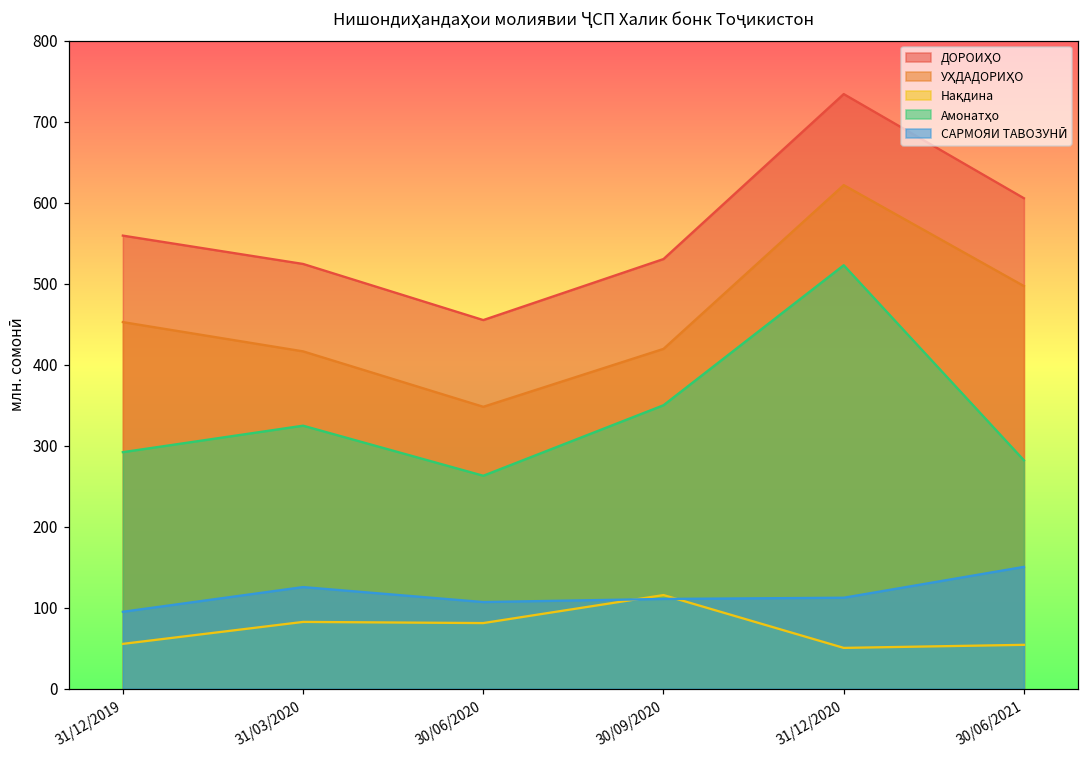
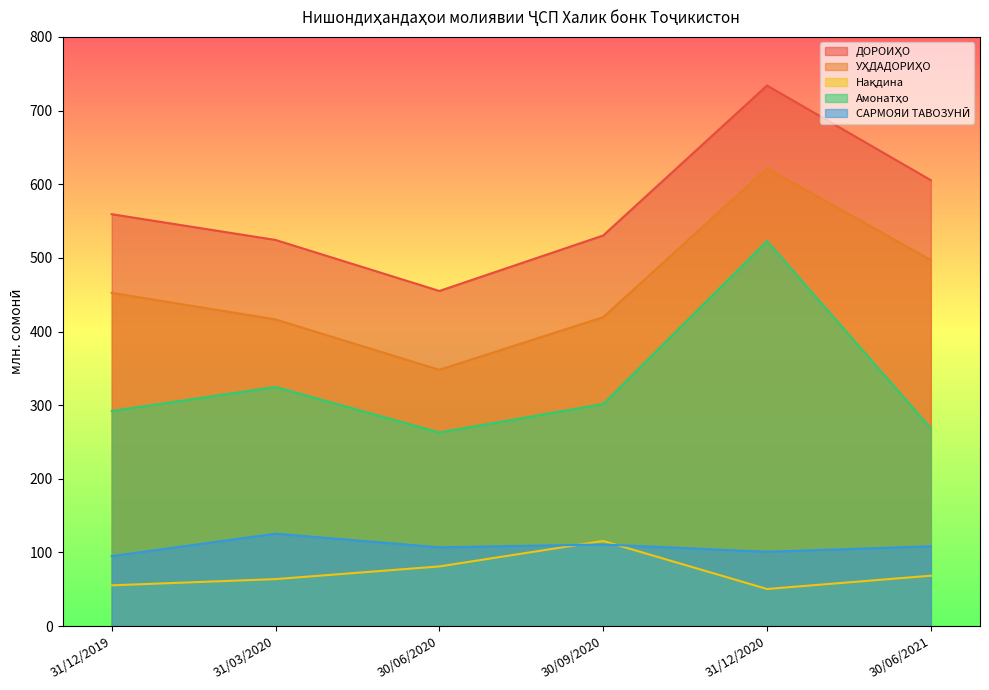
Нақдина, 31/03/2020: 80 -> 60
Амонатҳо, 30/09/2020: 350 -> 300
САРМОЯИ ТАВОЗУНӢ, 31/12/2020: 110 -> 100
Нақдина, 30/06/2021: 50 -> 70
Амонатҳо, 30/06/2021: 280 -> 270
САРМОЯИ ТАВОЗУНӢ, 30/06/2021: 150 -> 110
